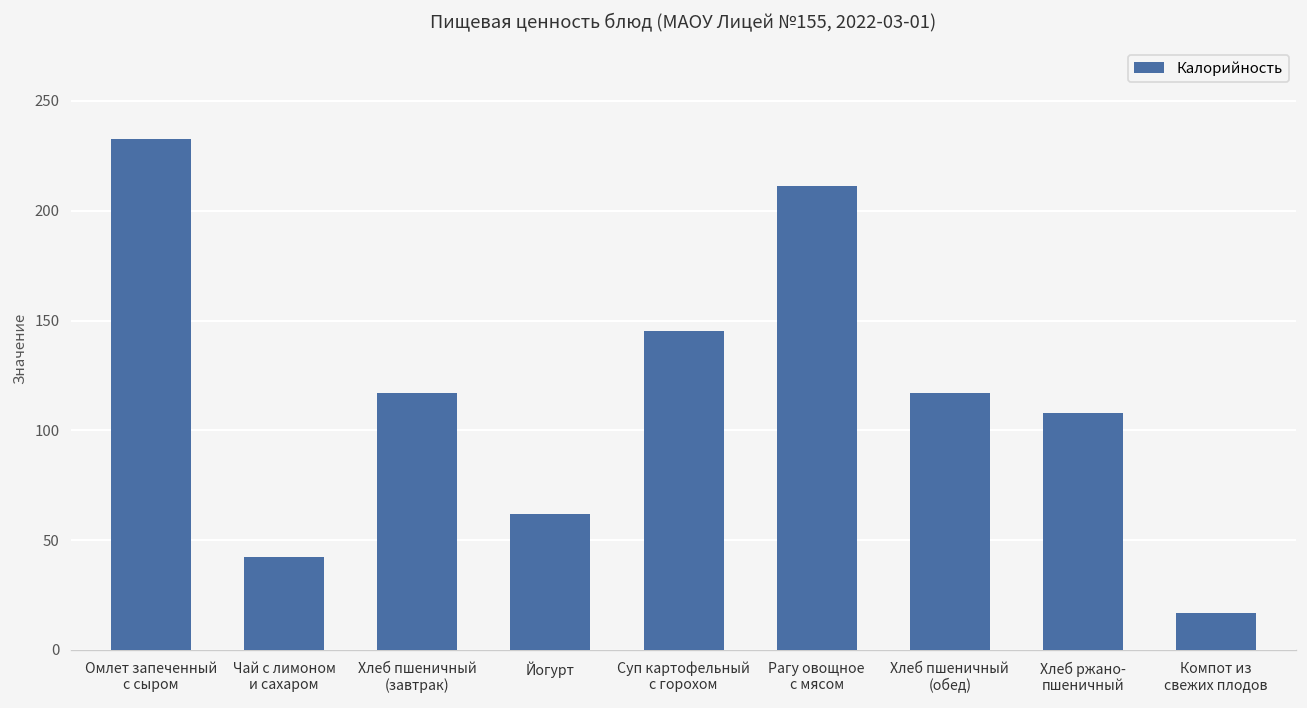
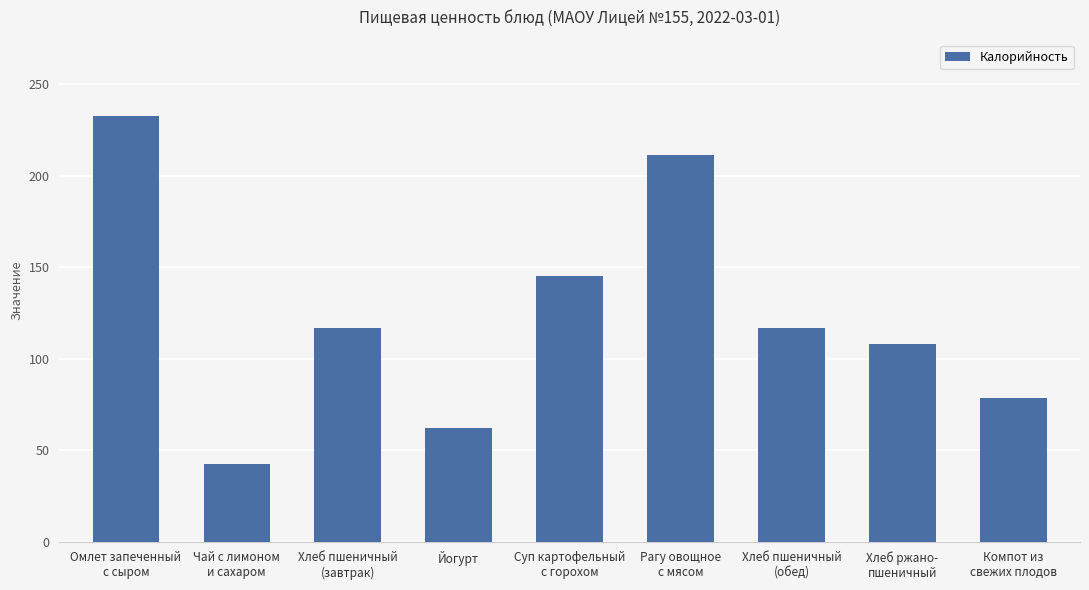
Компот из свежих плодов: 17 -> 79
